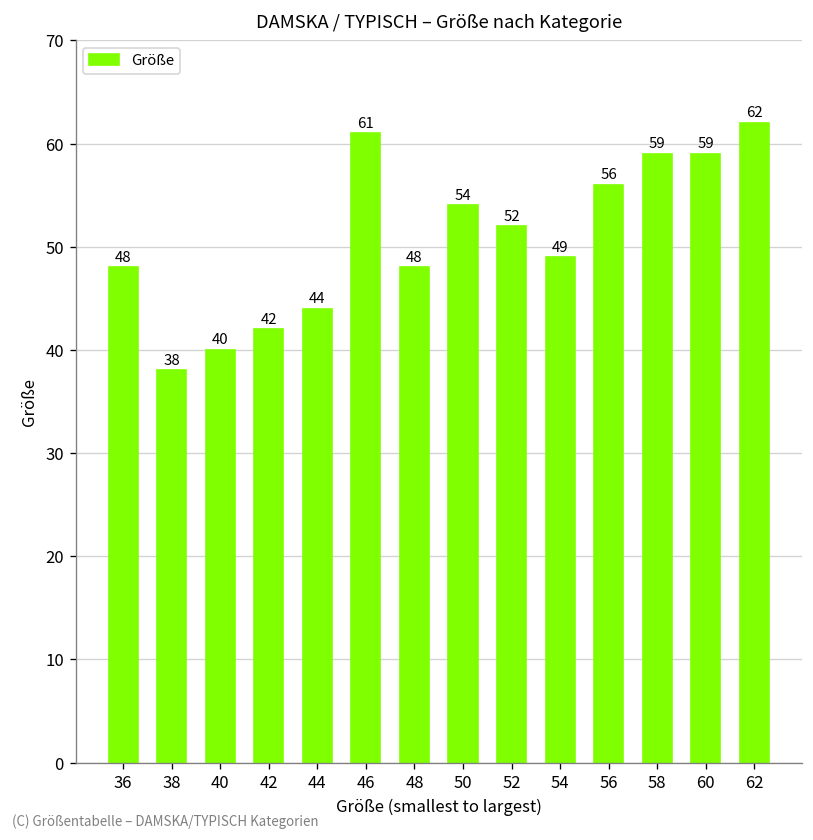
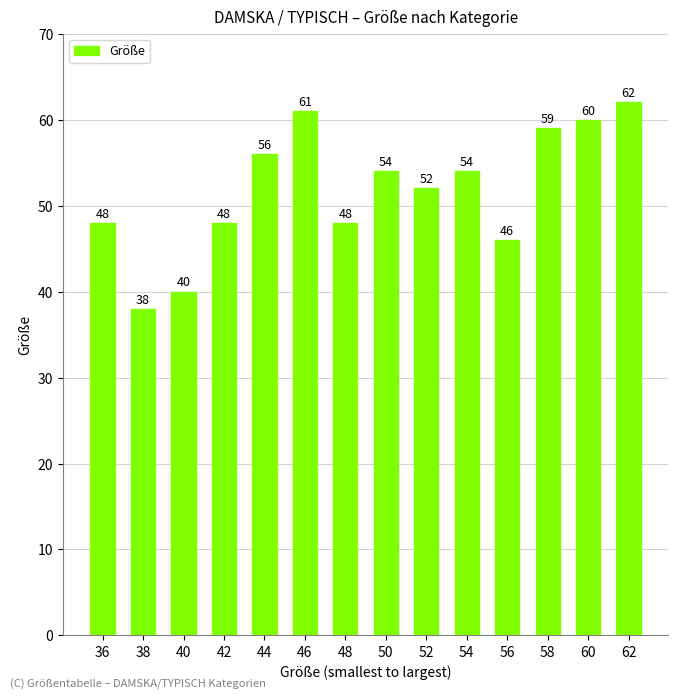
42: 42 -> 48
44: 44 -> 56
54: 49 -> 54
56: 56 -> 46
60: 59 -> 60
